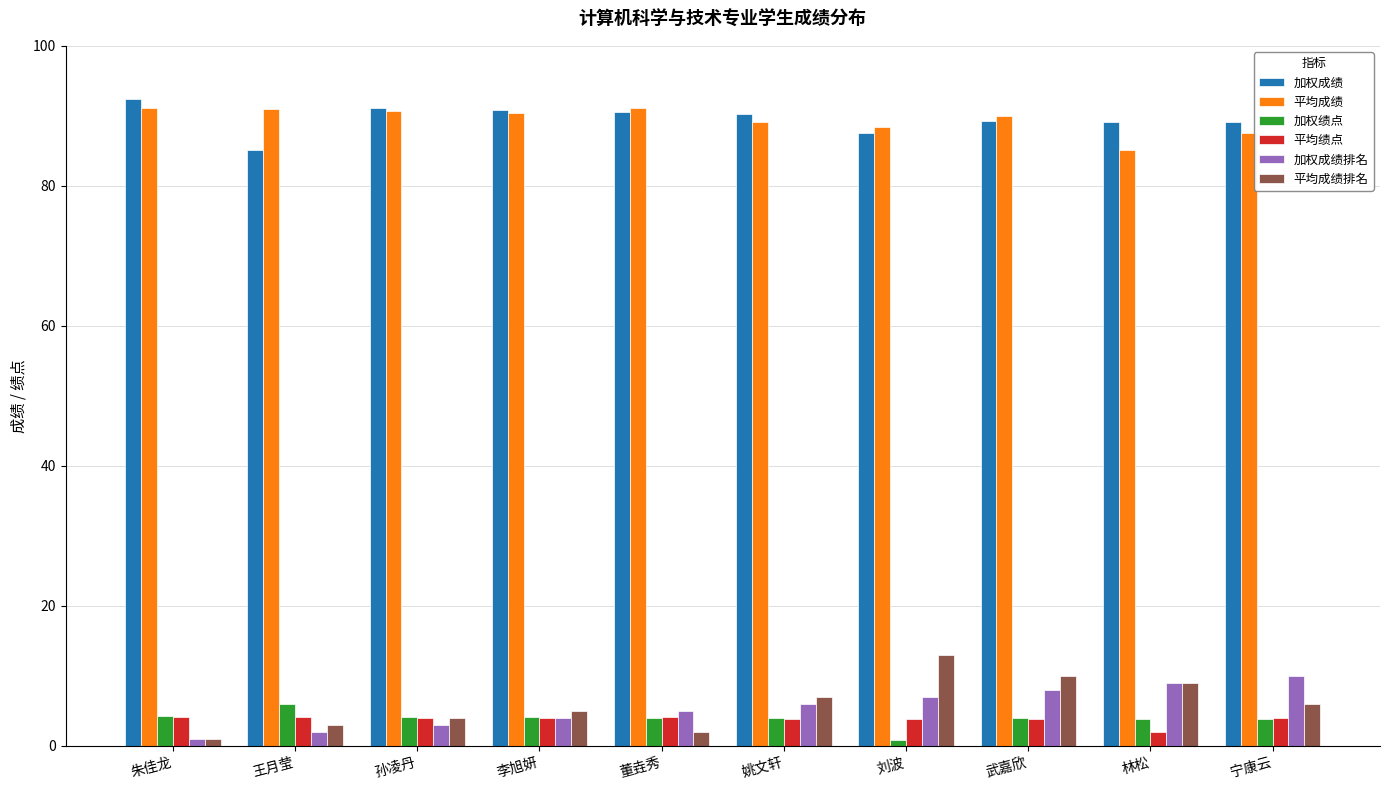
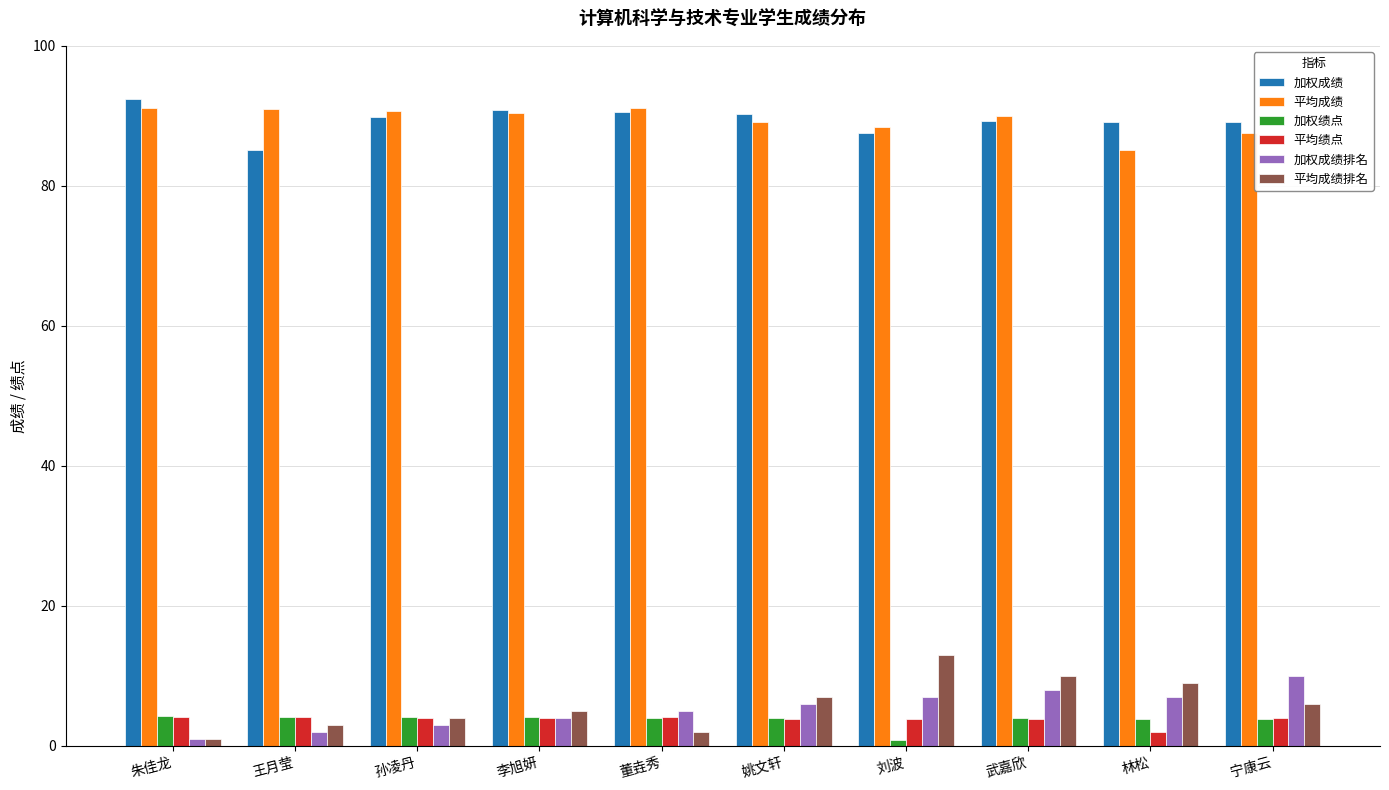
加权绩点, 王月莹: 6 -> 4
加权成绩, 孙凌丹: 91 -> 90
加权成绩排名, 林松: 9 -> 7
